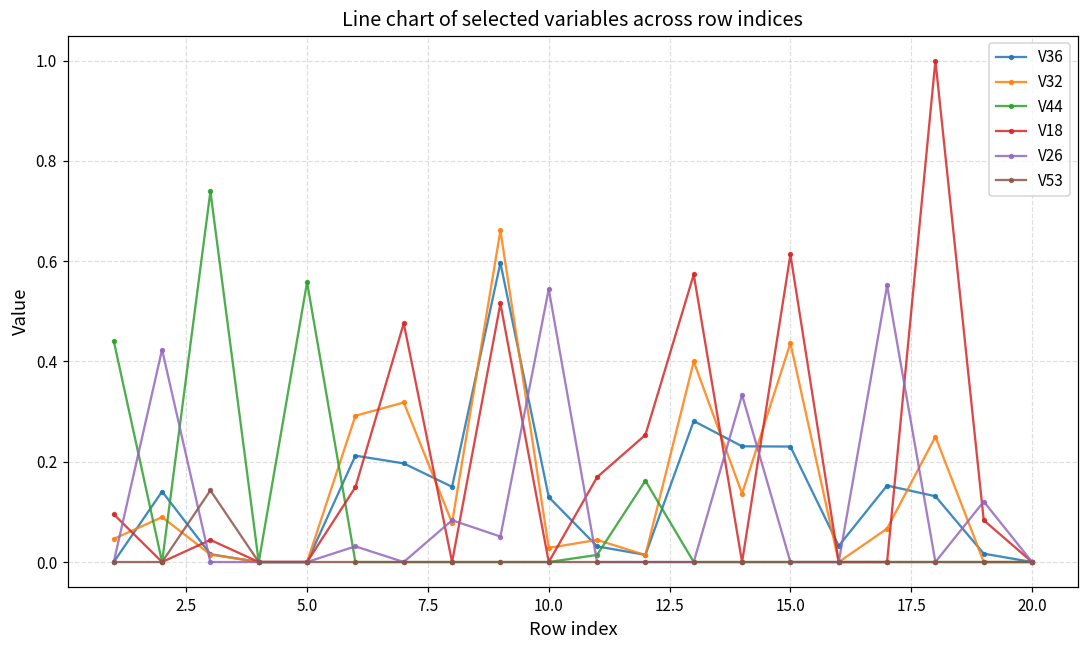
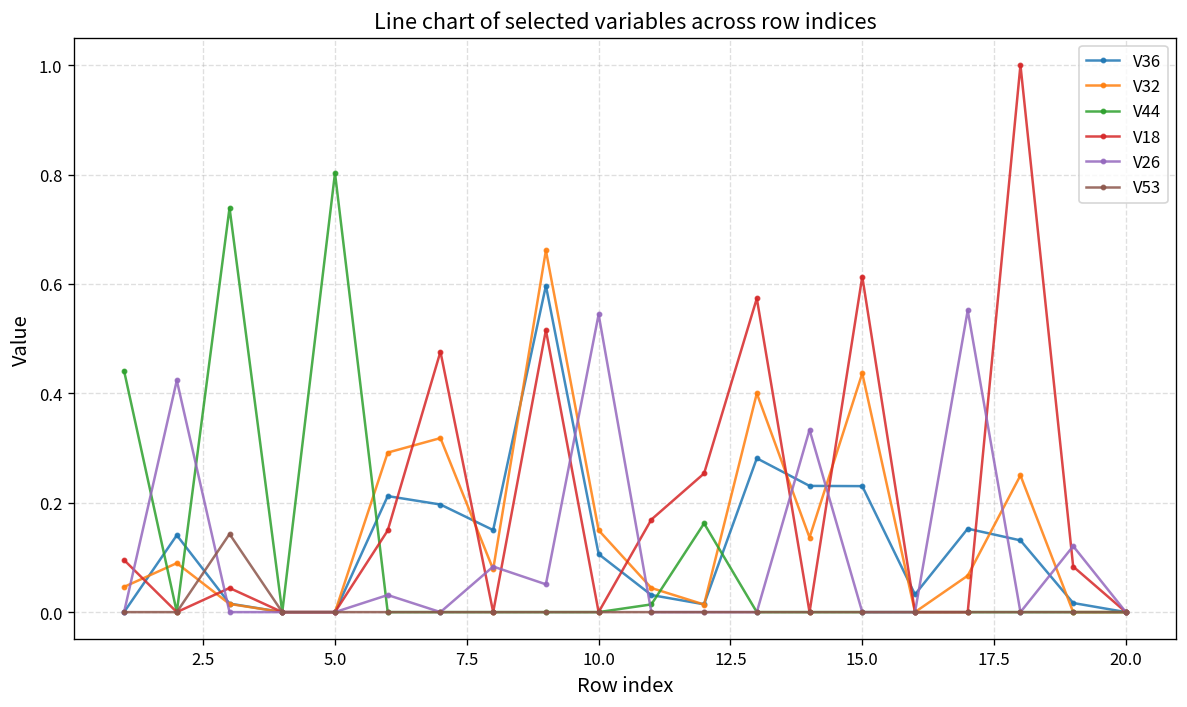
V44, 5.0: 0.56 -> 0.80
V36, 10.0: 0.13 -> 0.11
V32, 10.0: 0.03 -> 0.15
